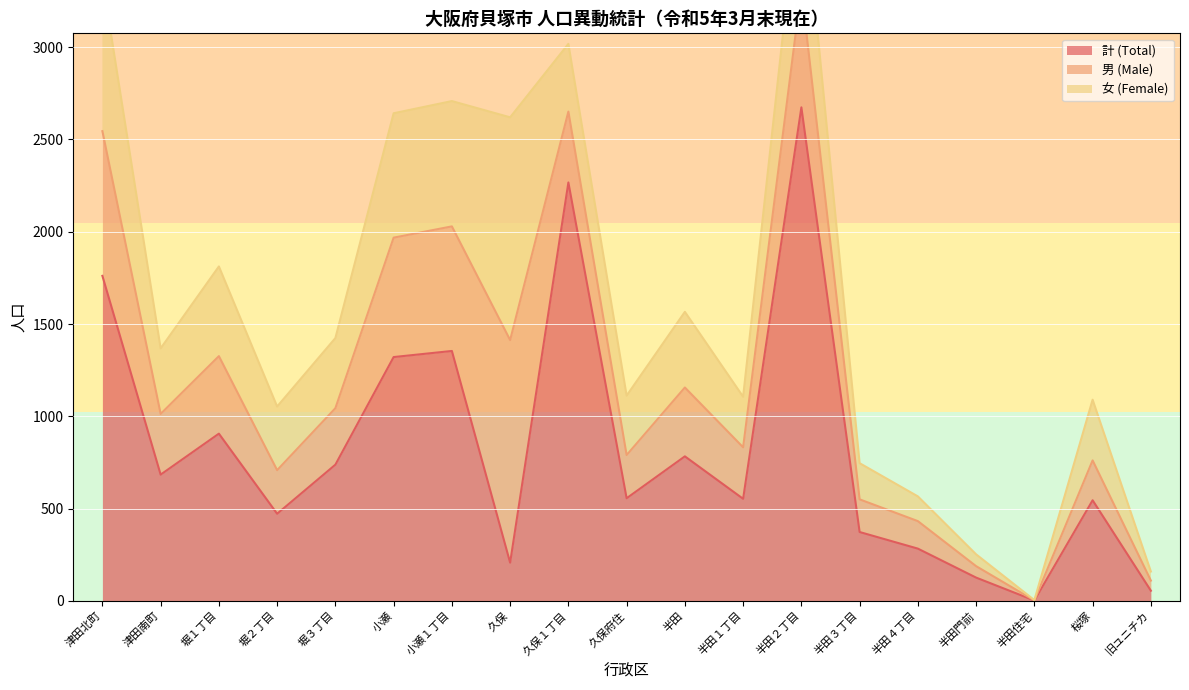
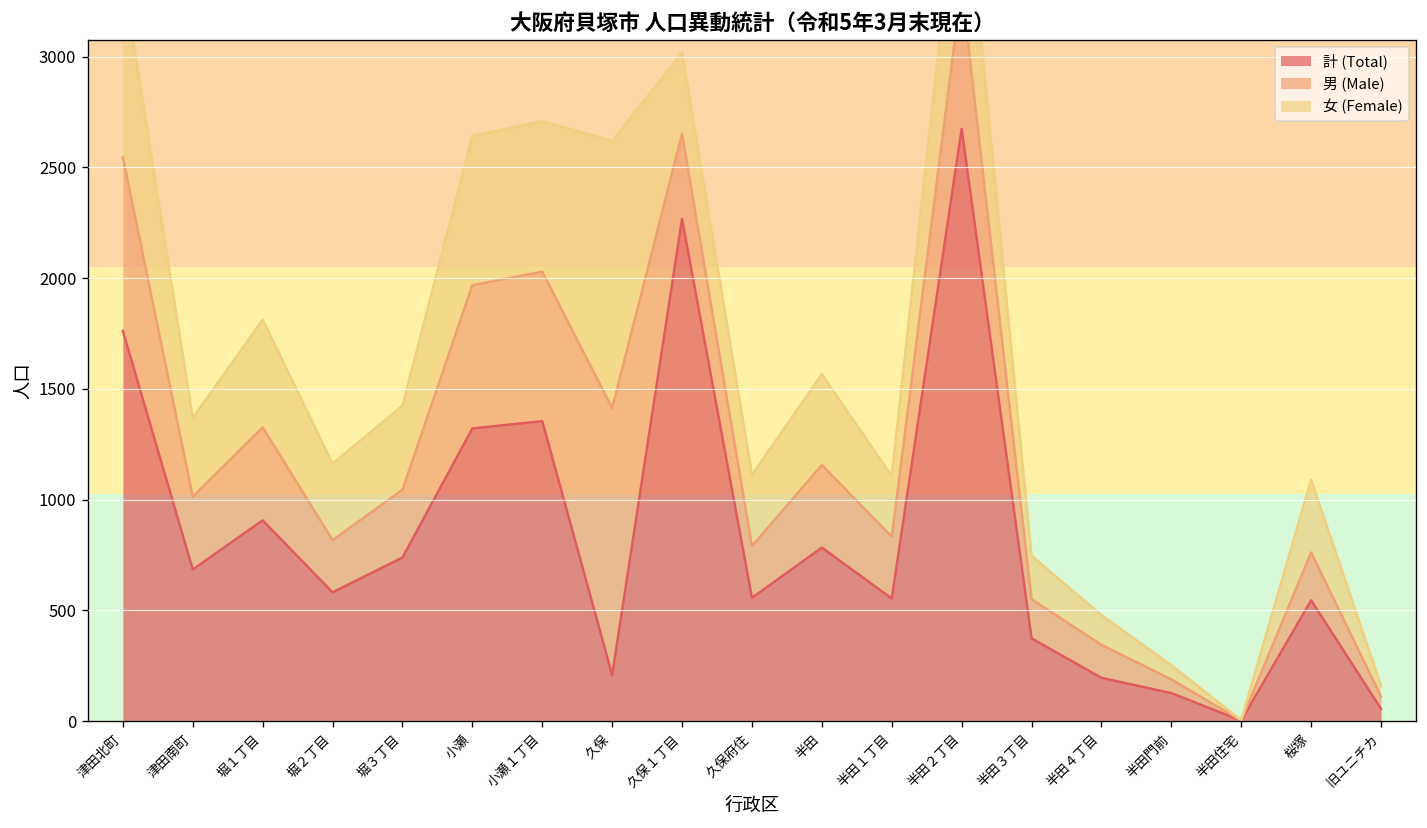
計 (Total), 堀２丁目: 470 -> 580
計 (Total), 半田４丁目: 280 -> 200
